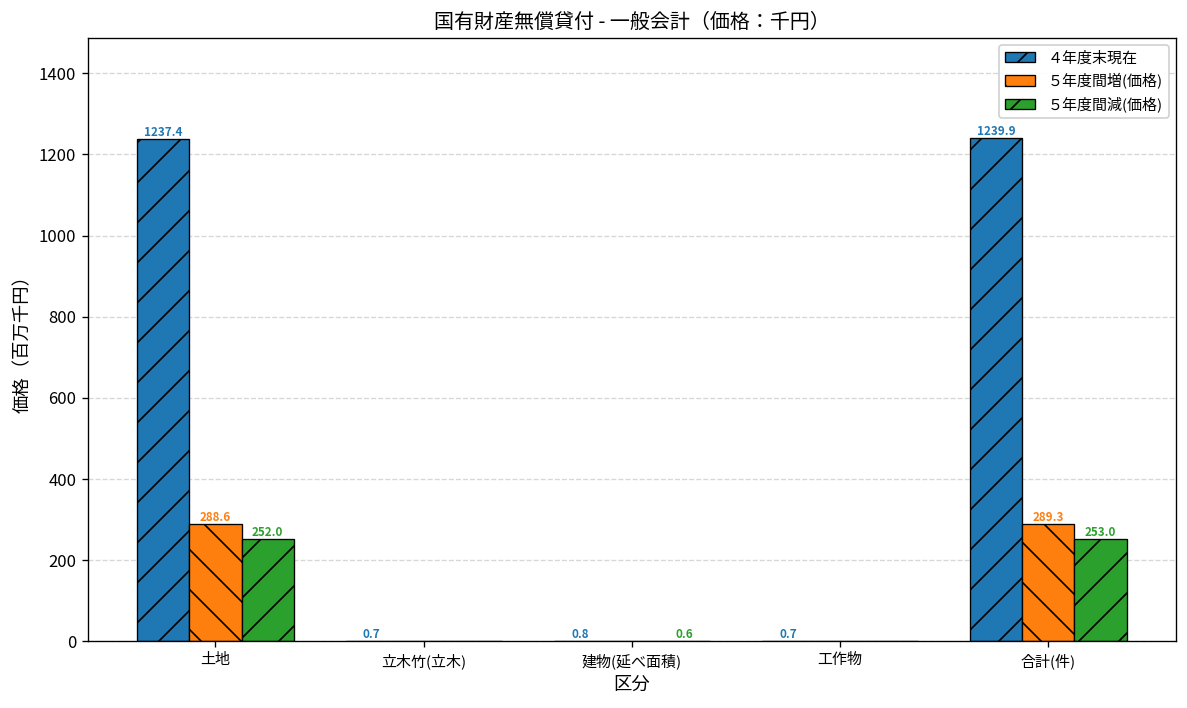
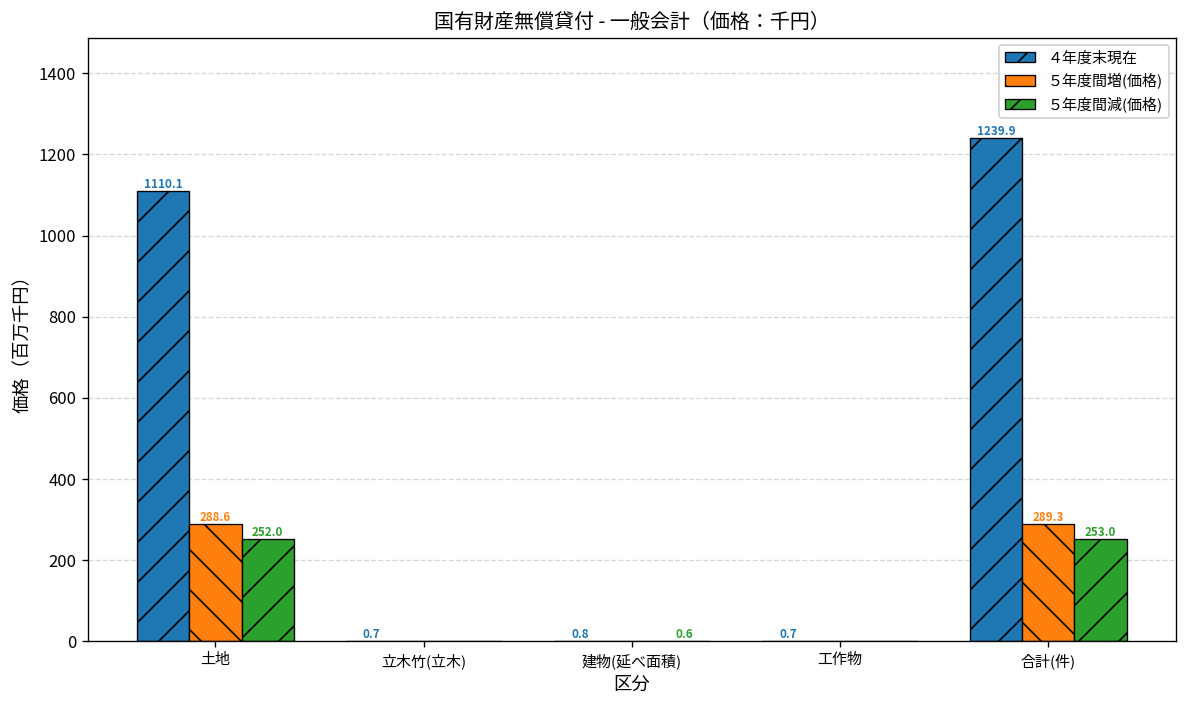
４年度末現在, 土地: 1237.4 -> 1110.1
